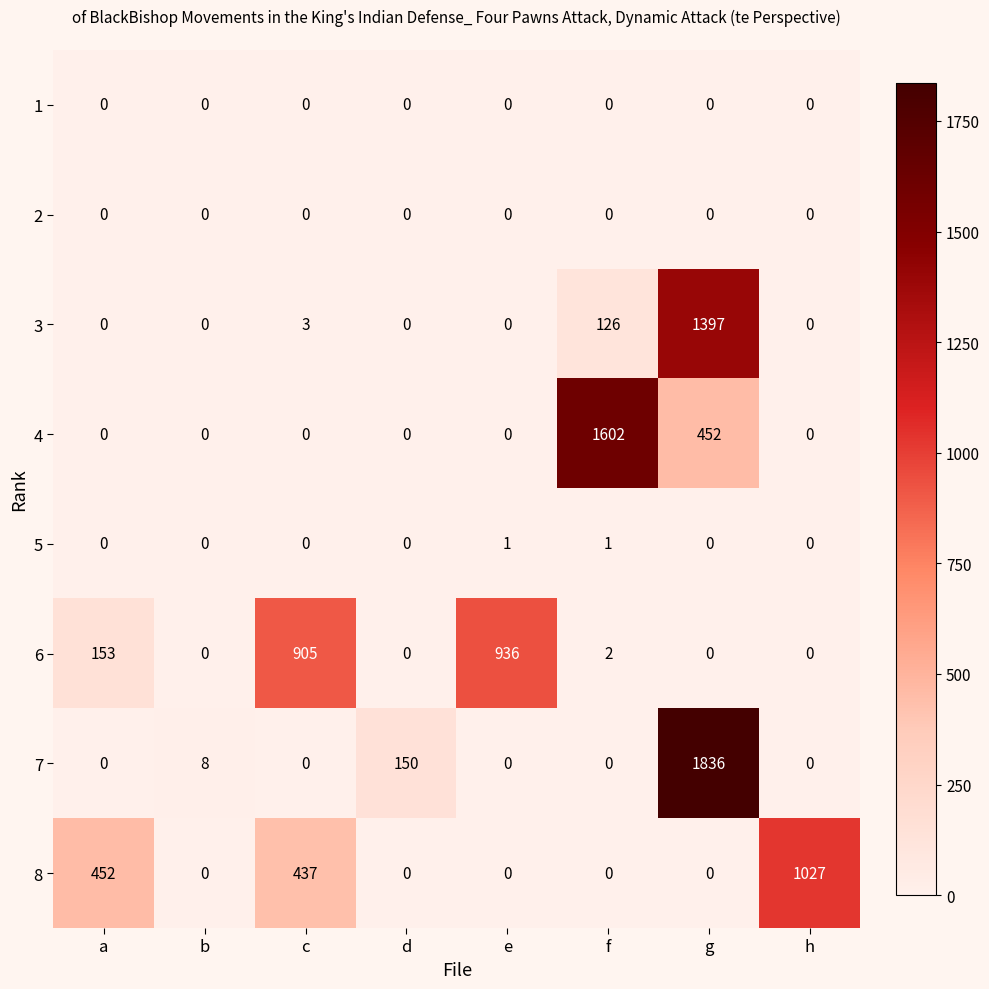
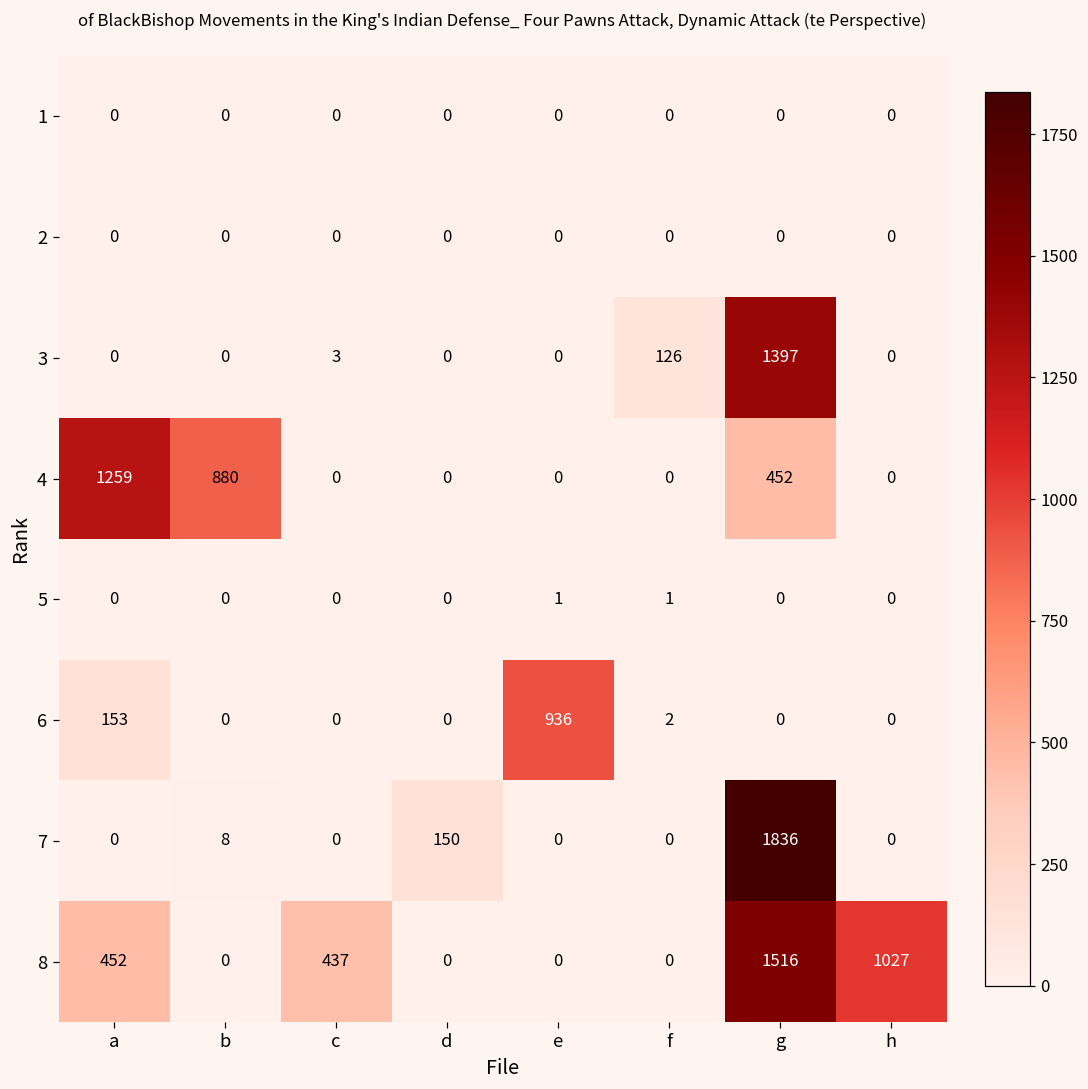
4, a: 0 -> 1259
4, b: 0 -> 880
4, f: 1602 -> 0
6, c: 905 -> 0
8, g: 0 -> 1516
